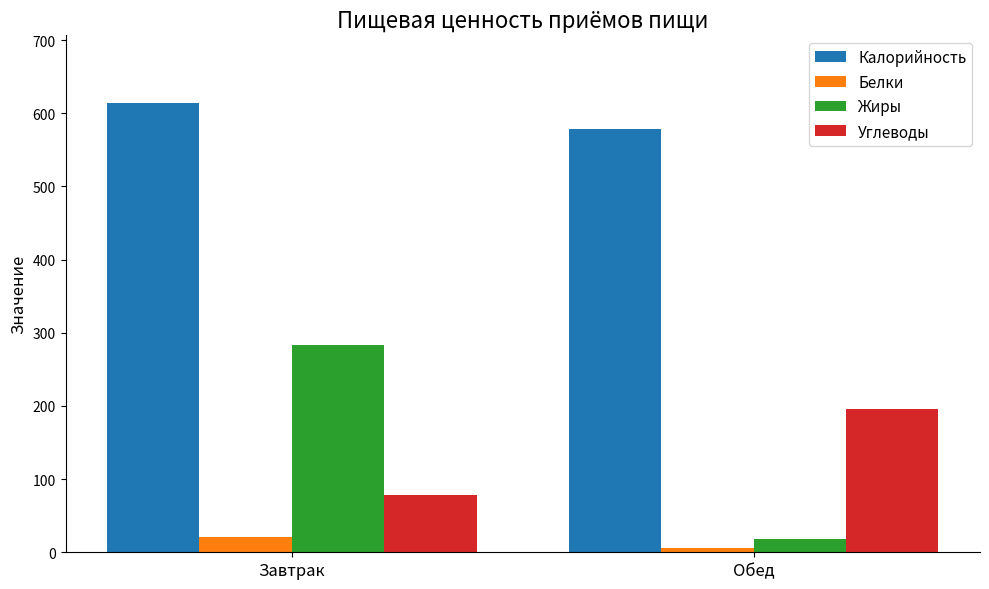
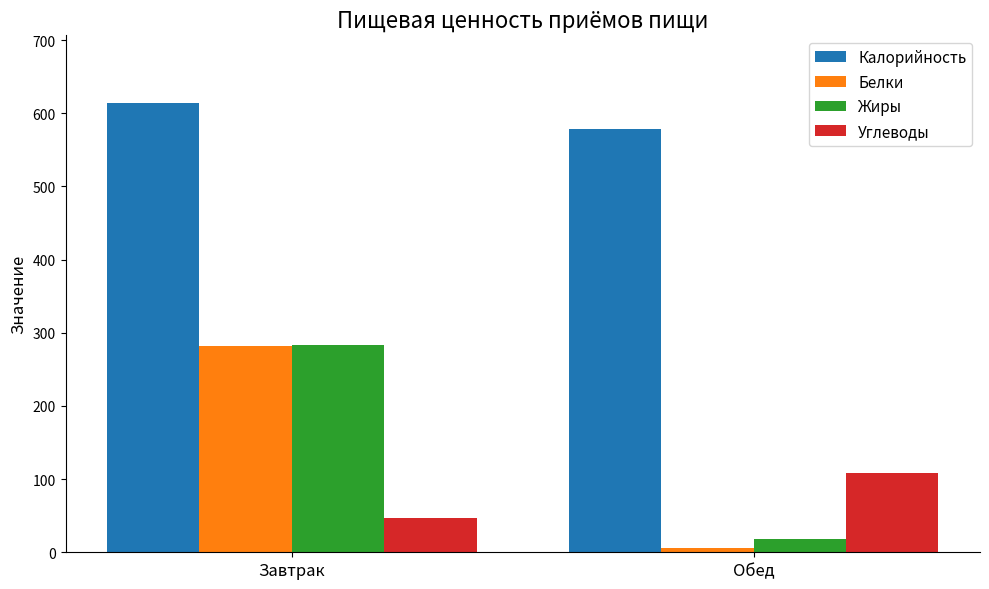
Белки, Завтрак: 20 -> 280
Углеводы, Завтрак: 80 -> 50
Углеводы, Обед: 200 -> 110
